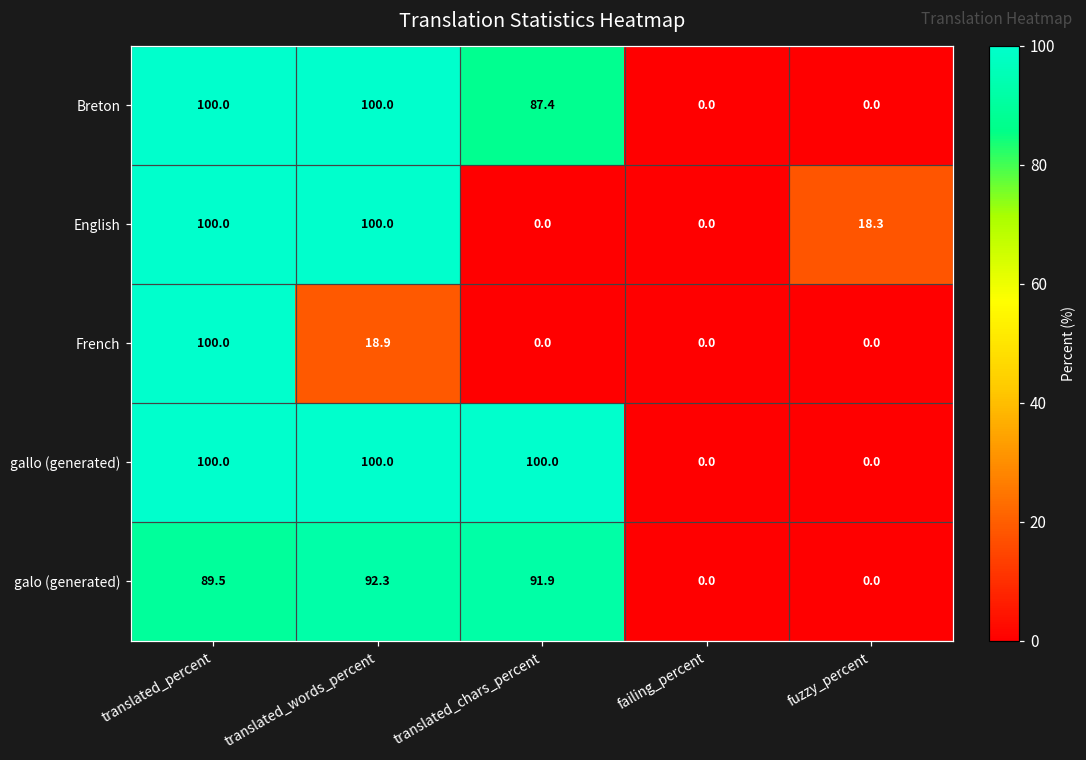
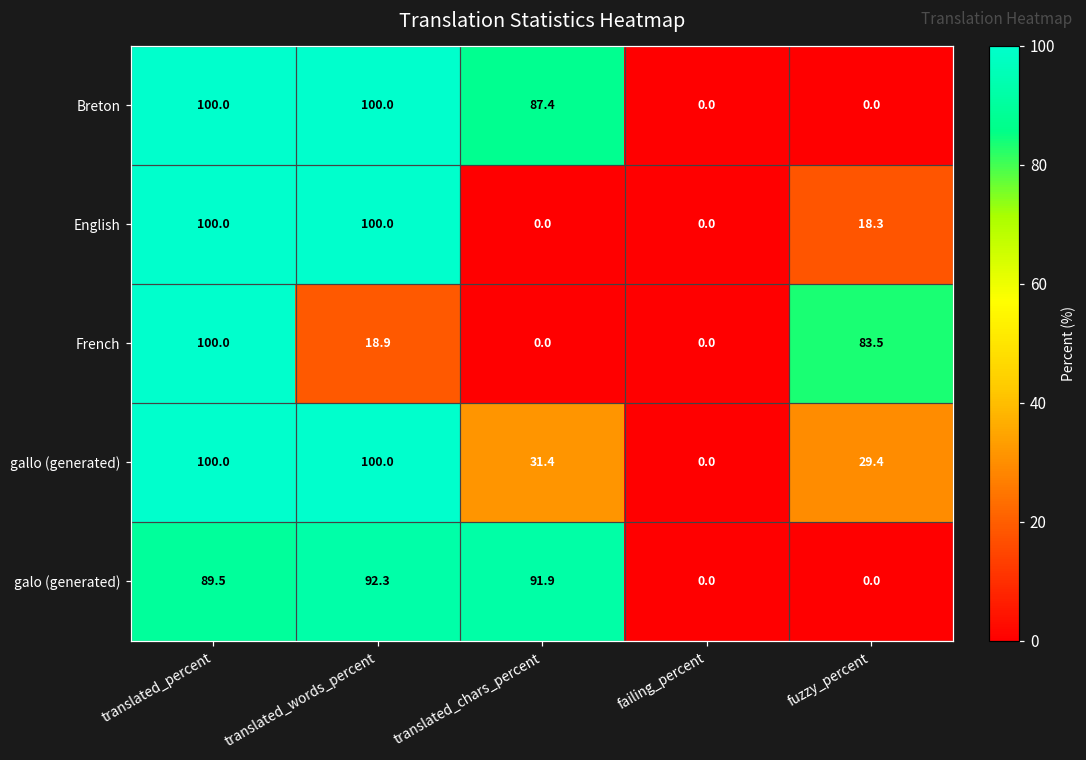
French, fuzzy_percent: 0.0 -> 83.5
gallo (generated), translated_chars_percent: 100.0 -> 31.4
gallo (generated), fuzzy_percent: 0.0 -> 29.4
